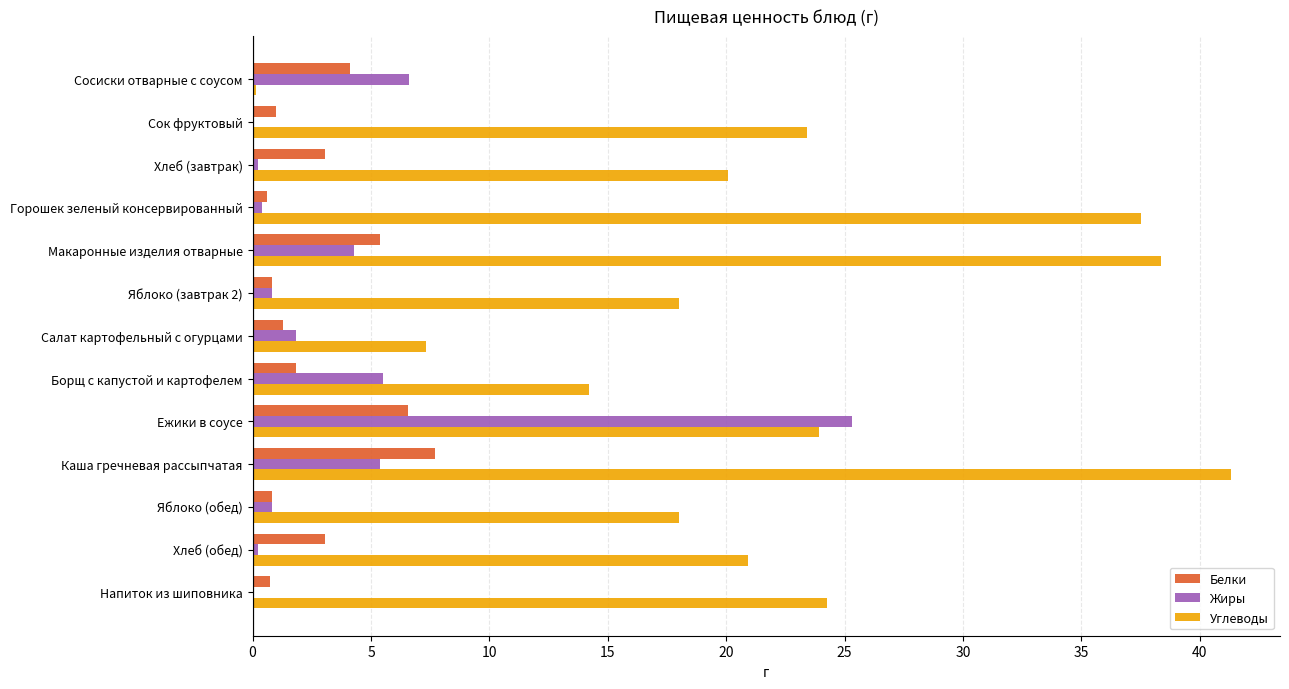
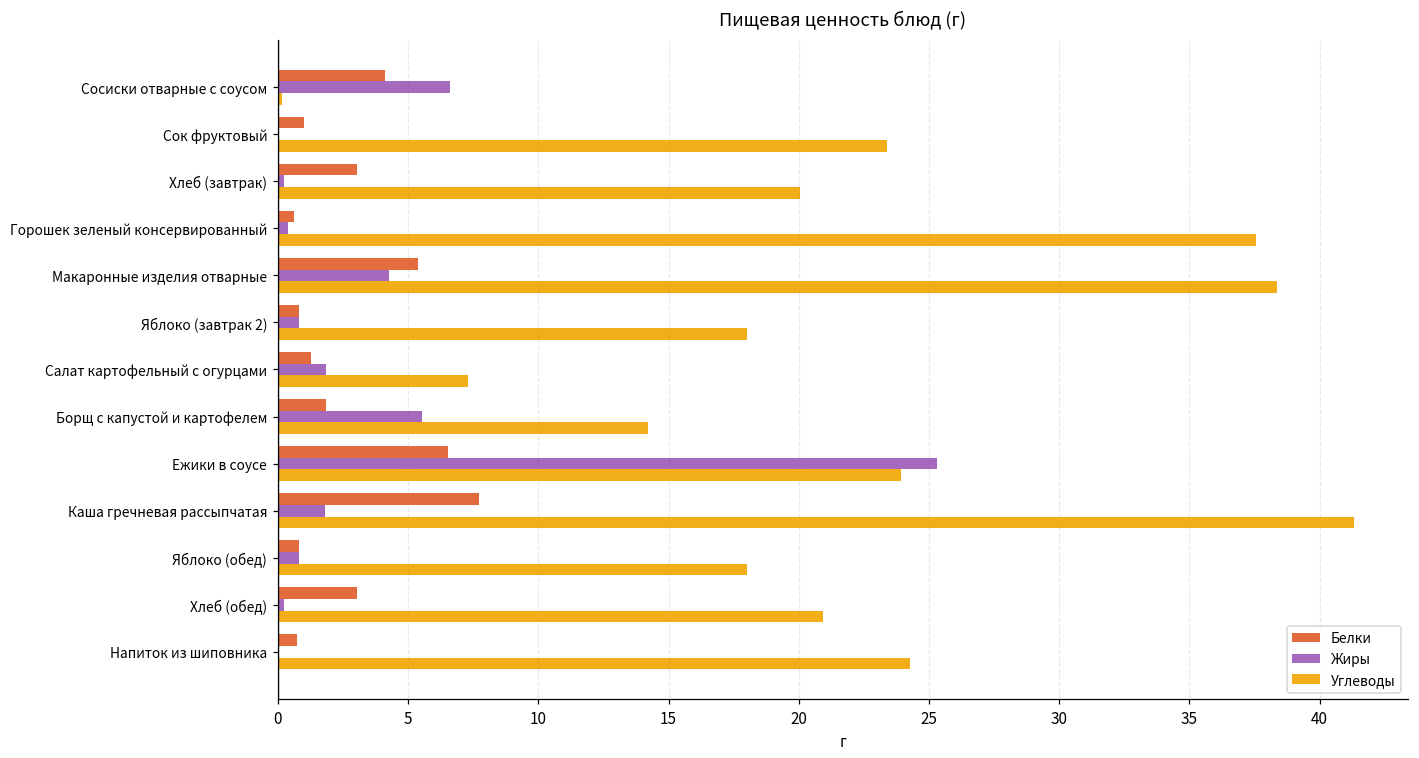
Жиры, Каша гречневая рассыпчатая: 5.4 -> 1.8
